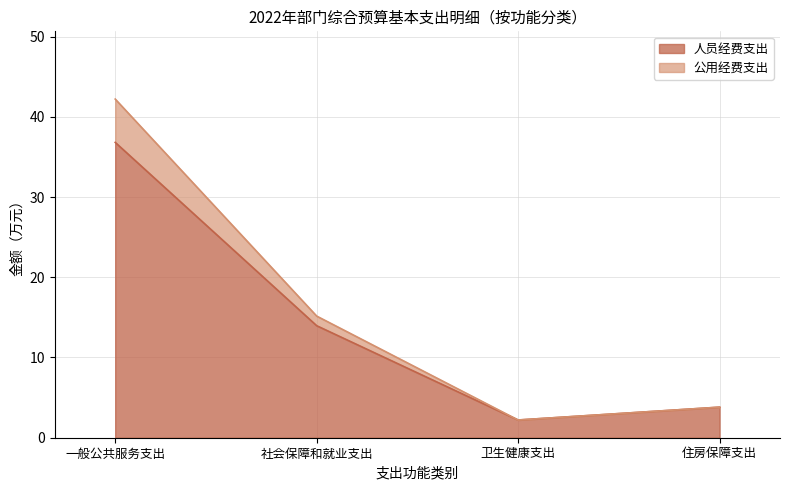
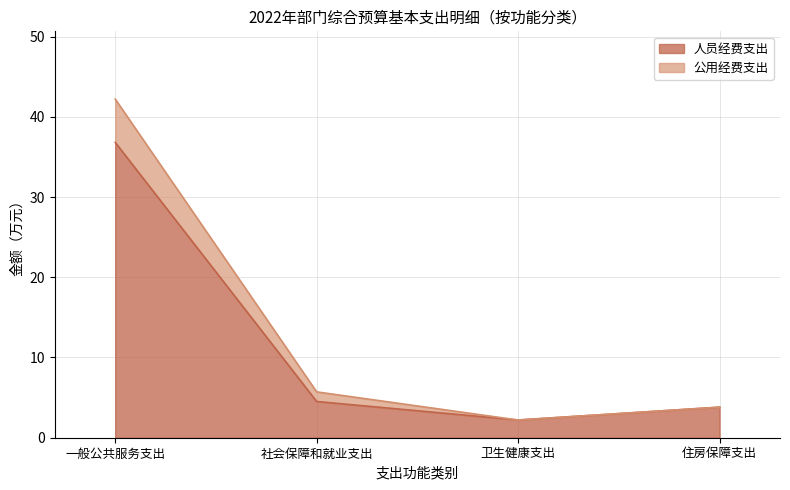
人员经费支出, 社会保障和就业支出: 14 -> 5
